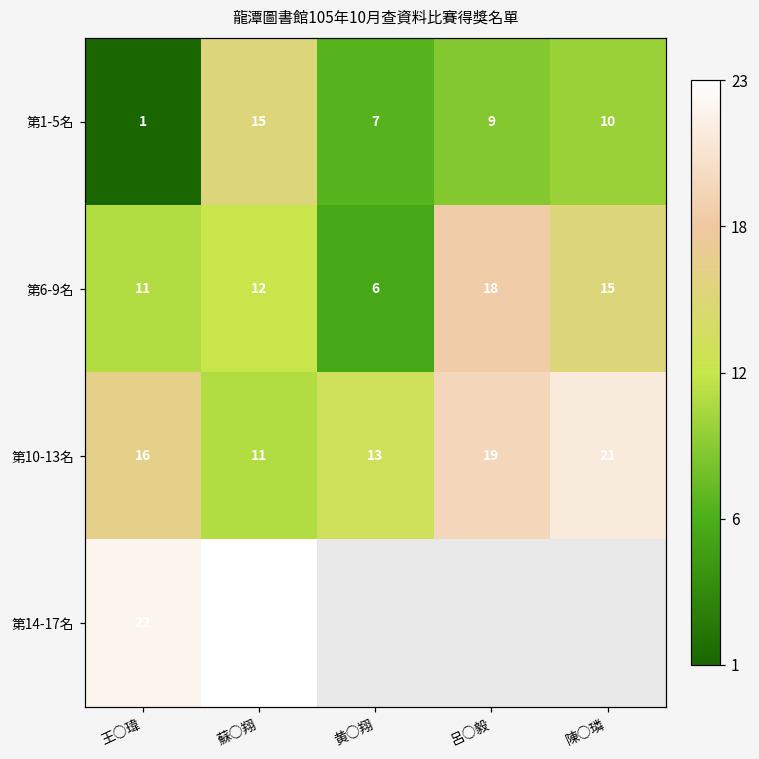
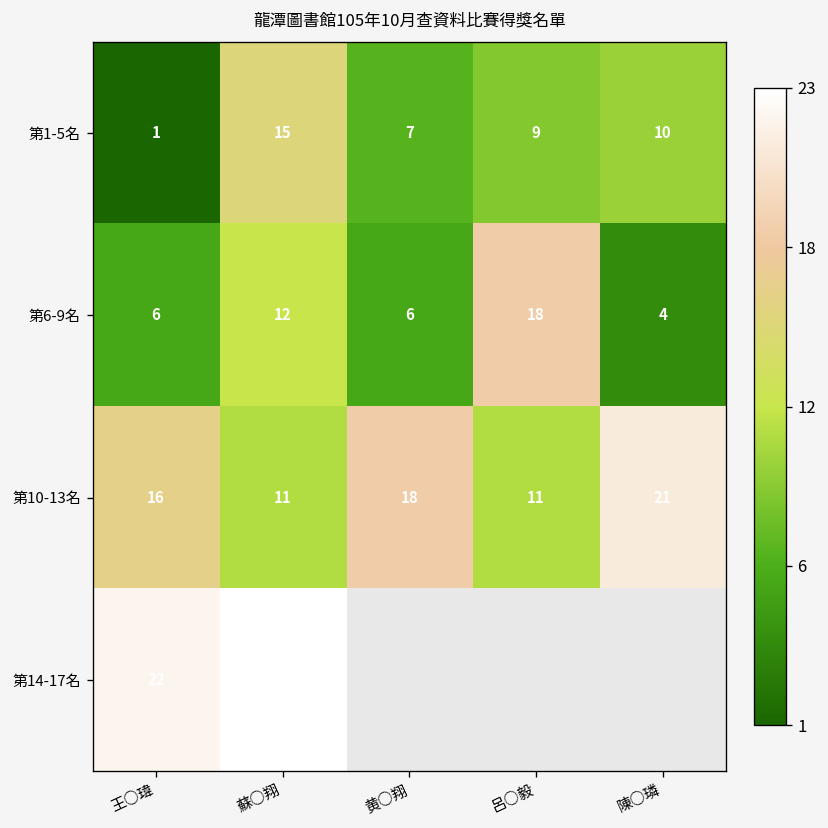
第6-9名, 王○瑋: 11 -> 6
第6-9名, 陳○璘: 15 -> 4
第10-13名, 黄○翔: 13 -> 18
第10-13名, 呂○毅: 19 -> 11
